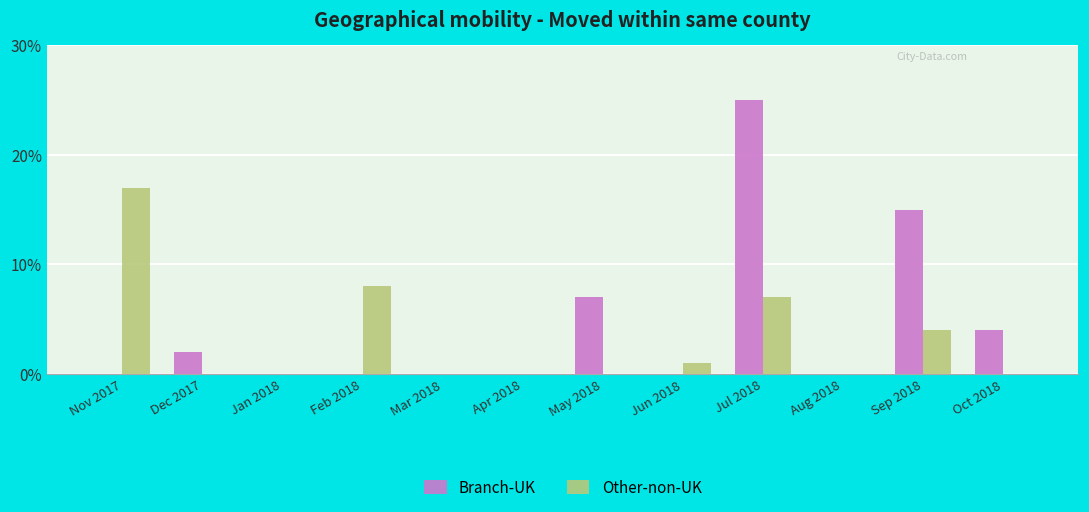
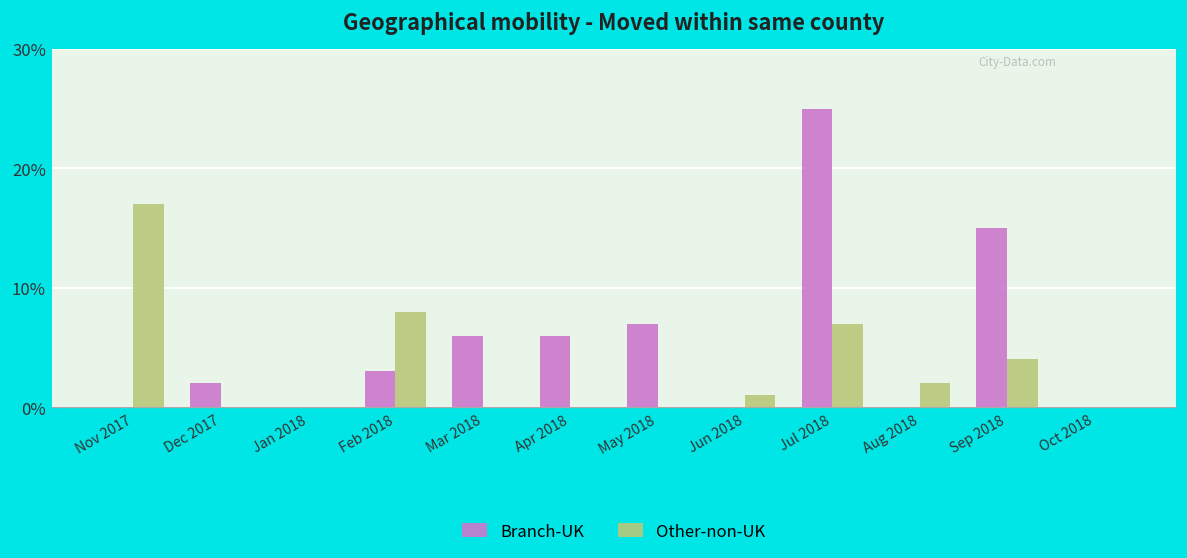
Branch-UK, Feb 2018: 0% -> 3%
Branch-UK, Mar 2018: 0% -> 6%
Branch-UK, Apr 2018: 0% -> 6%
Other-non-UK, Aug 2018: 0% -> 2%
Branch-UK, Oct 2018: 4% -> 0%
